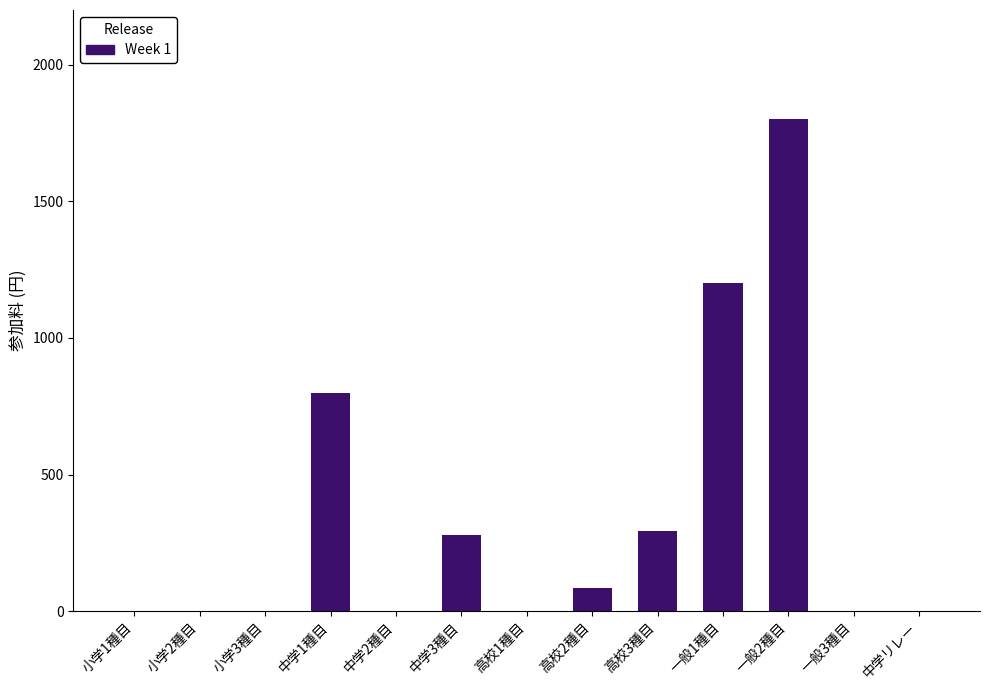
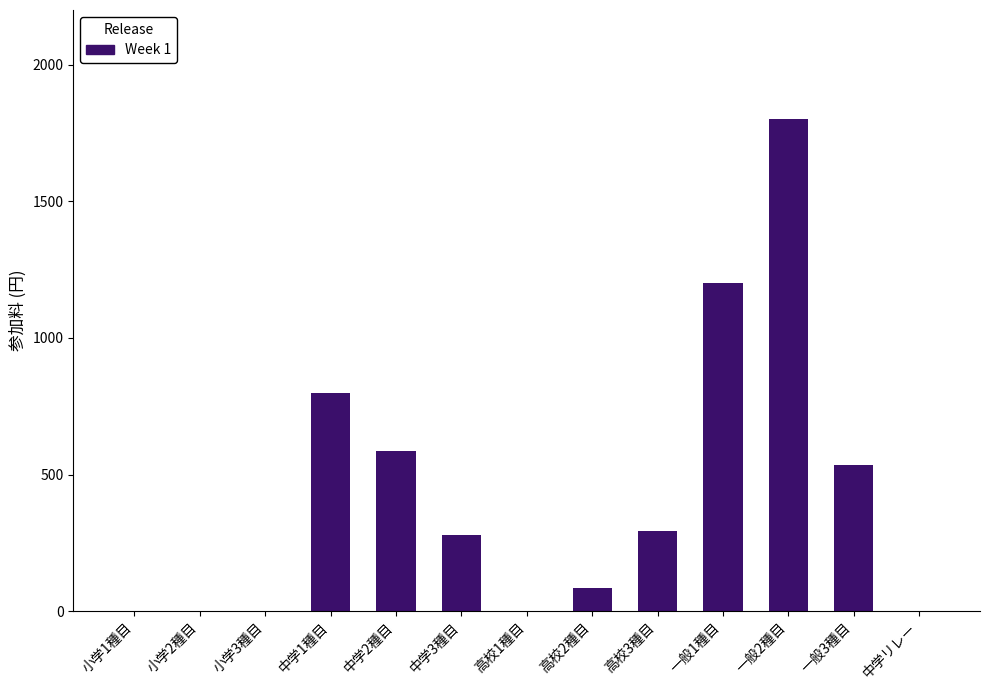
中学2種目: 0 -> 590
一般3種目: 0 -> 540
